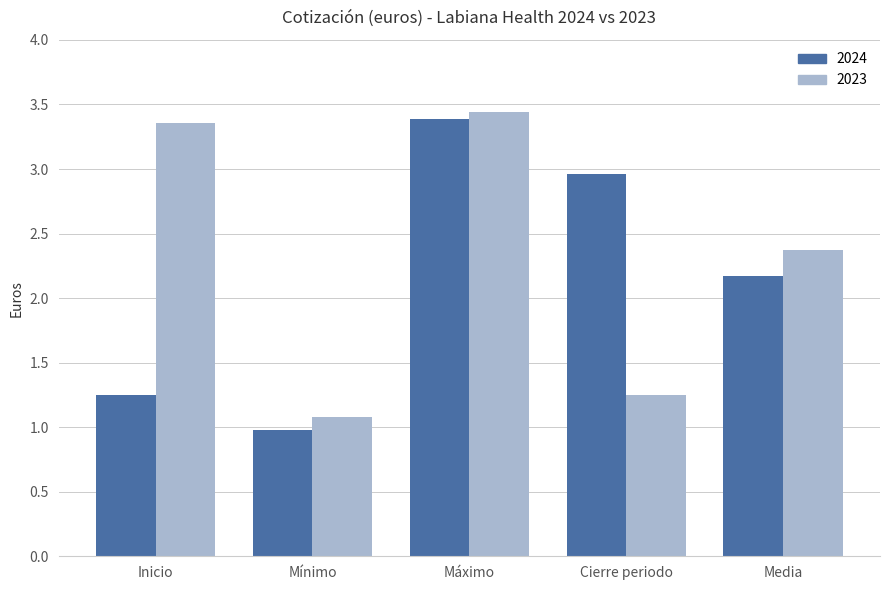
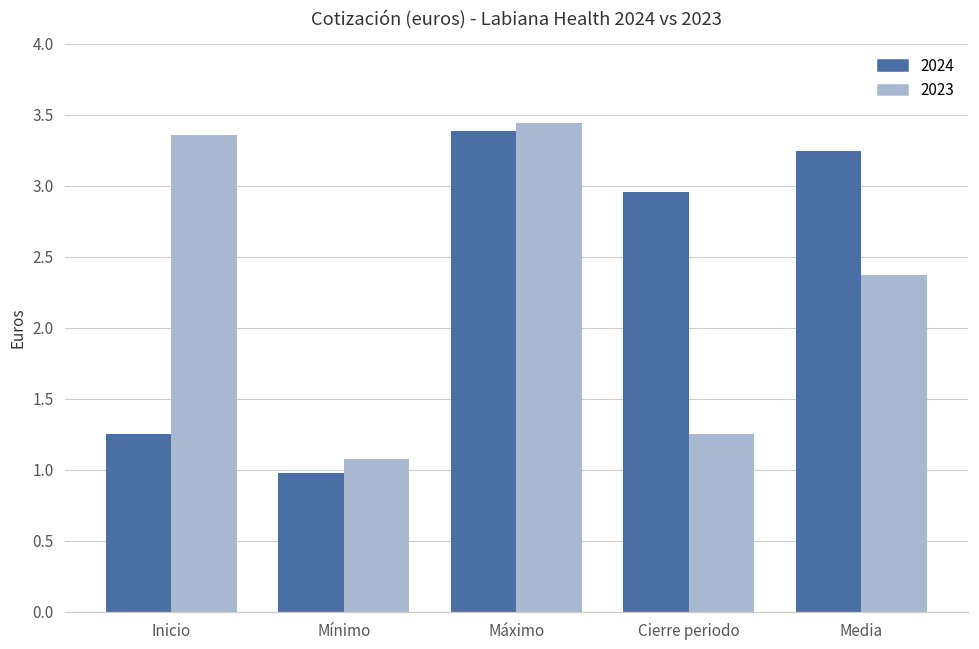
2024, Media: 2.17 -> 3.25
